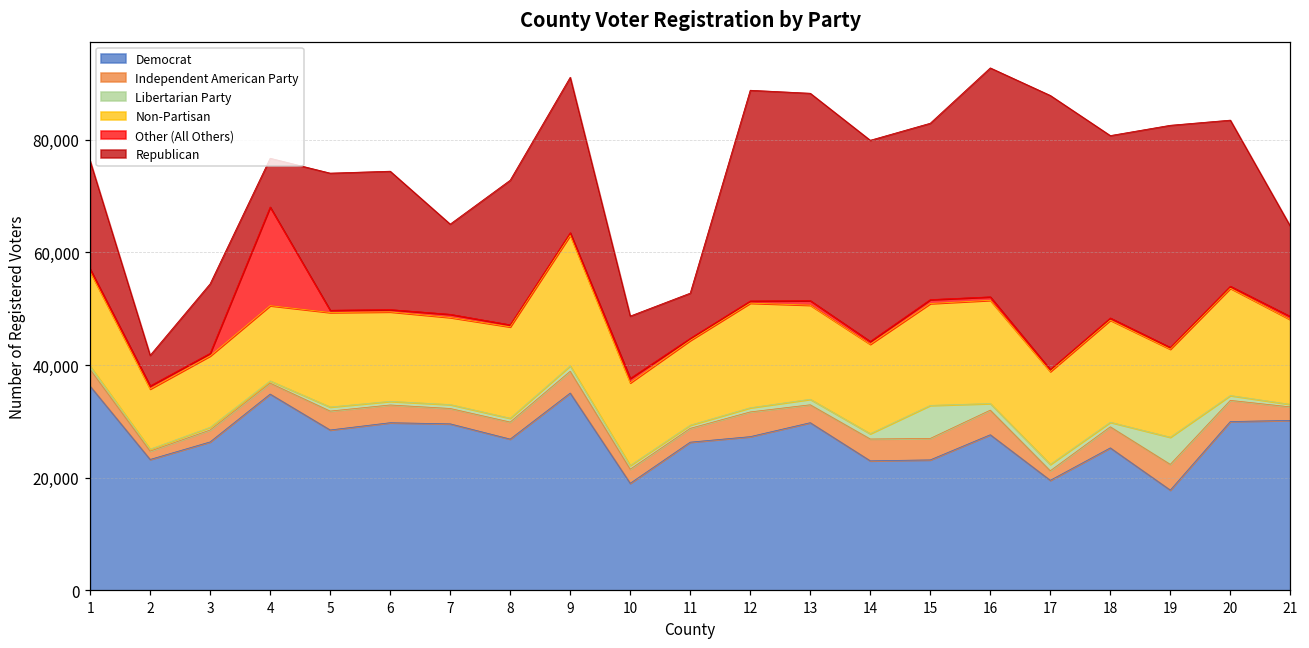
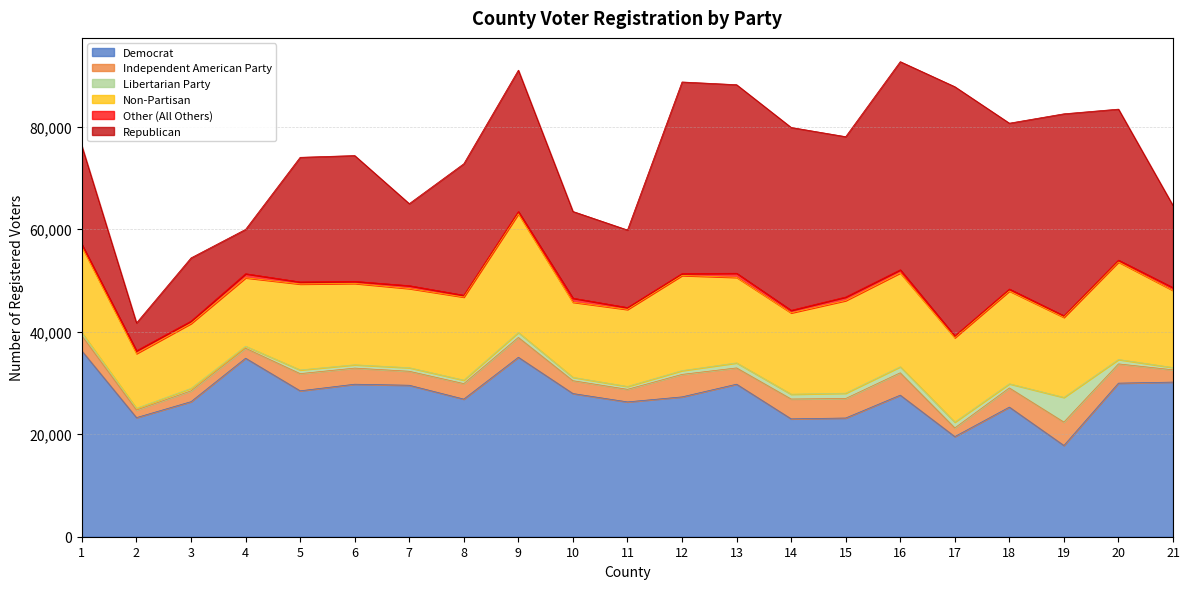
Other (All Others), 4: 17,000 -> 1,000
Democrat, 10: 19,000 -> 28,000
Republican, 10: 11,000 -> 17,000
Republican, 11: 8,000 -> 15,000
Libertarian Party, 15: 6,000 -> 1,000
